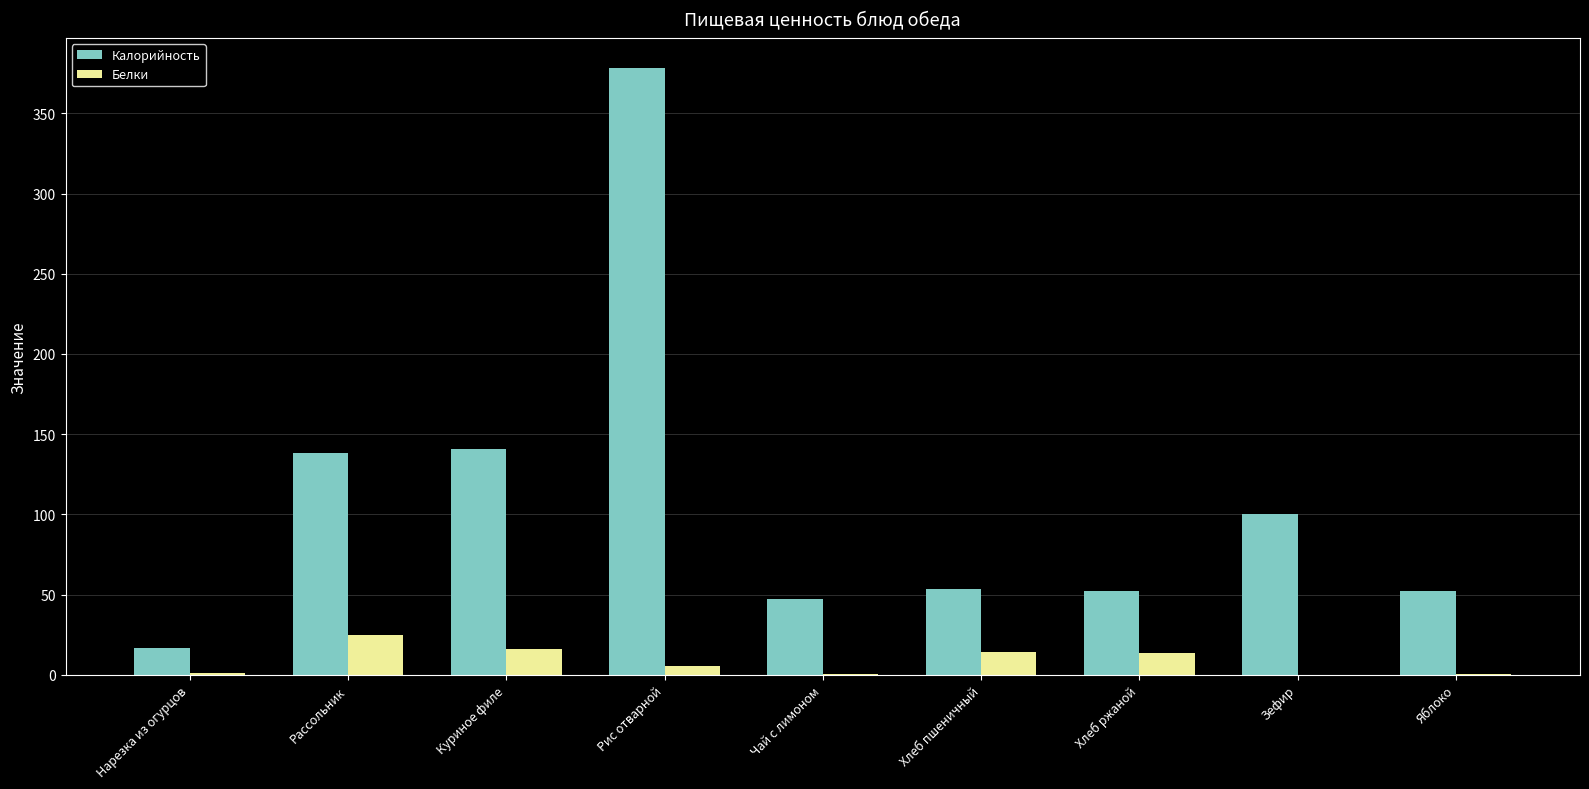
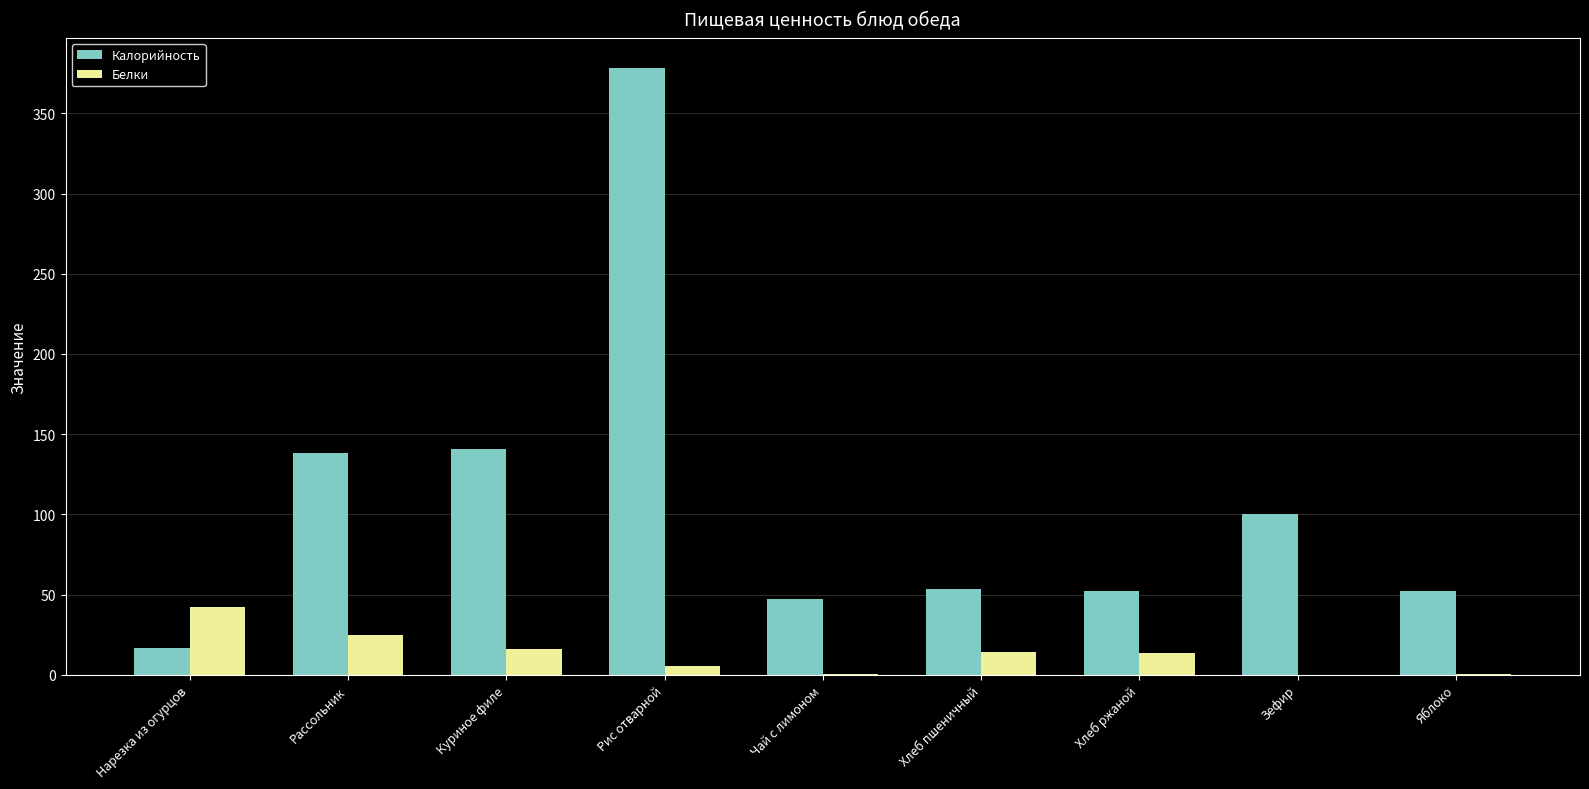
Белки, Нарезка из огурцов: 1 -> 42
